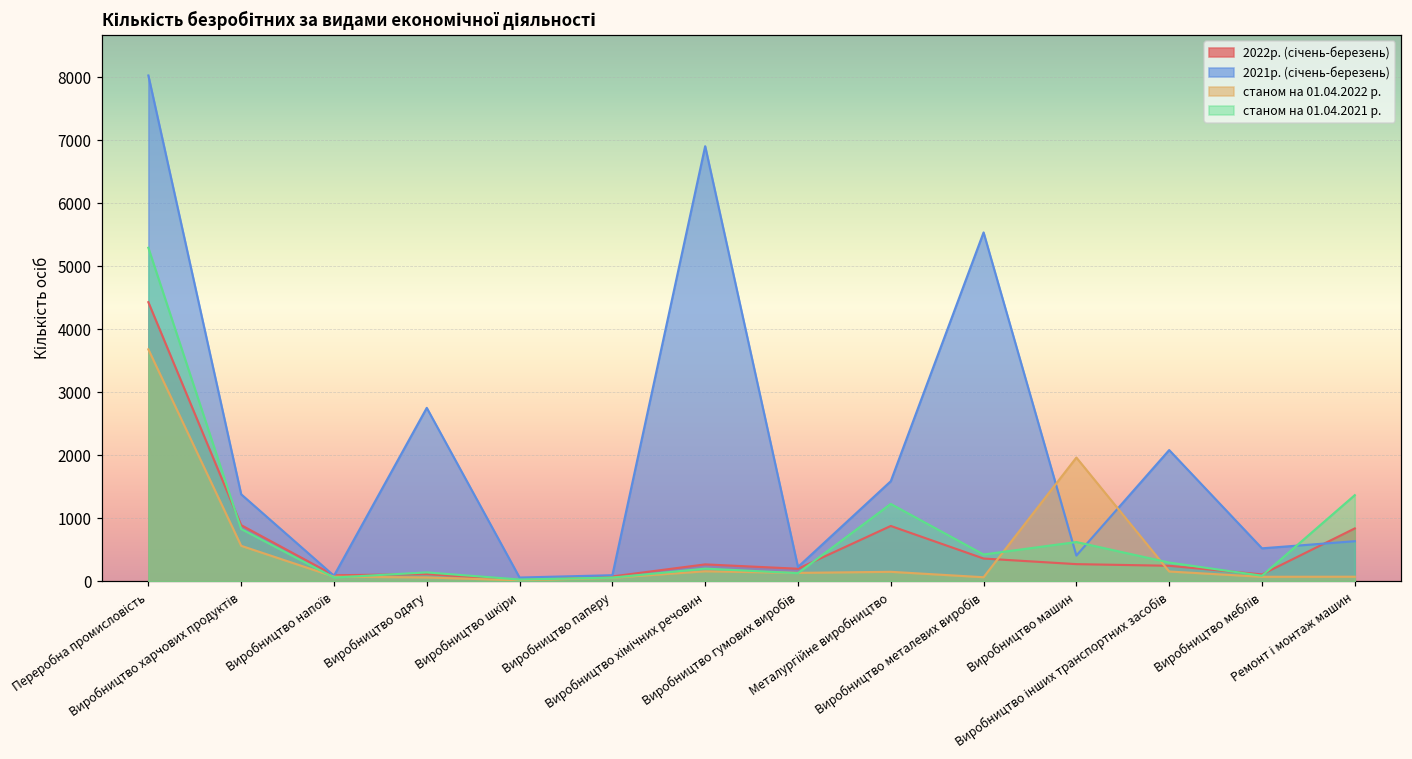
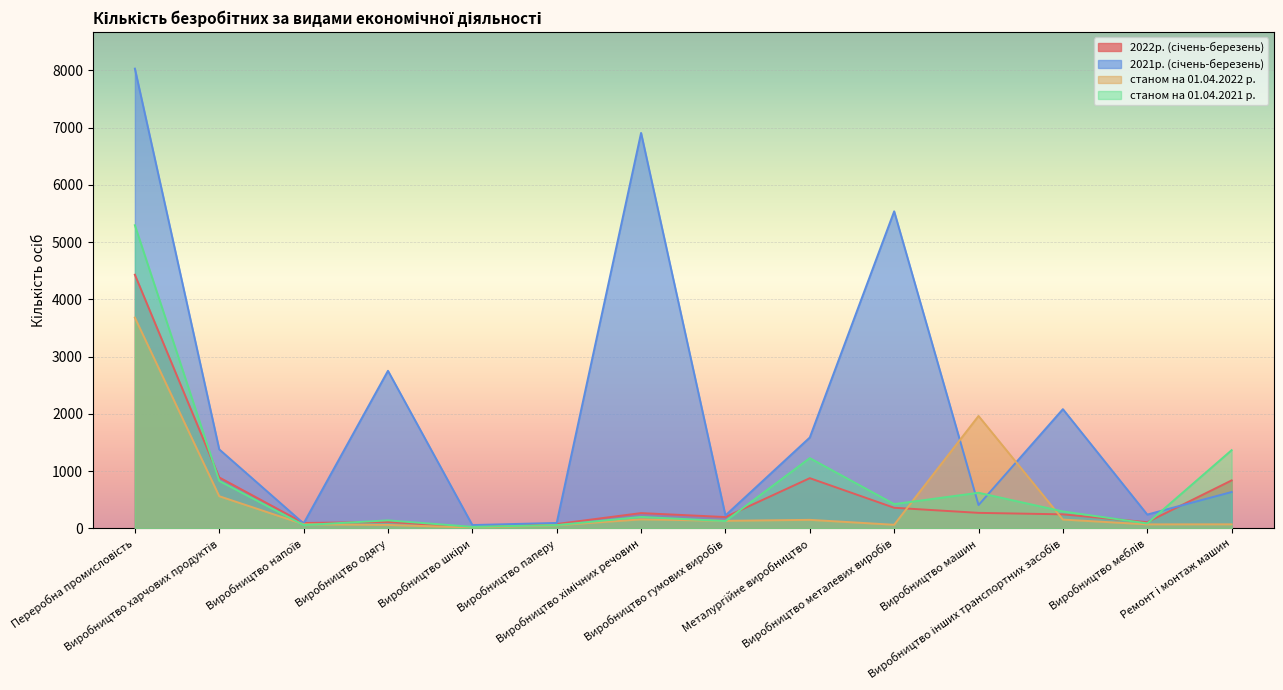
2021р. (січень-березень), Виробництво меблів: 500 -> 200
